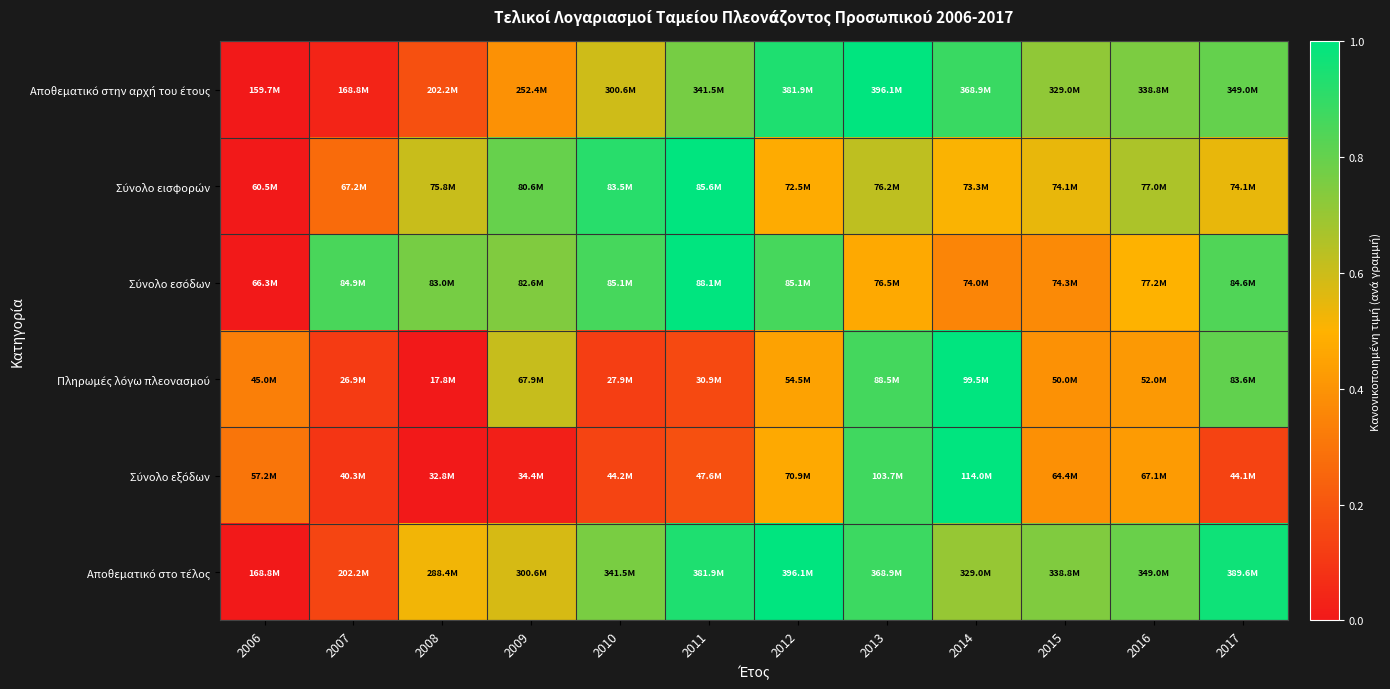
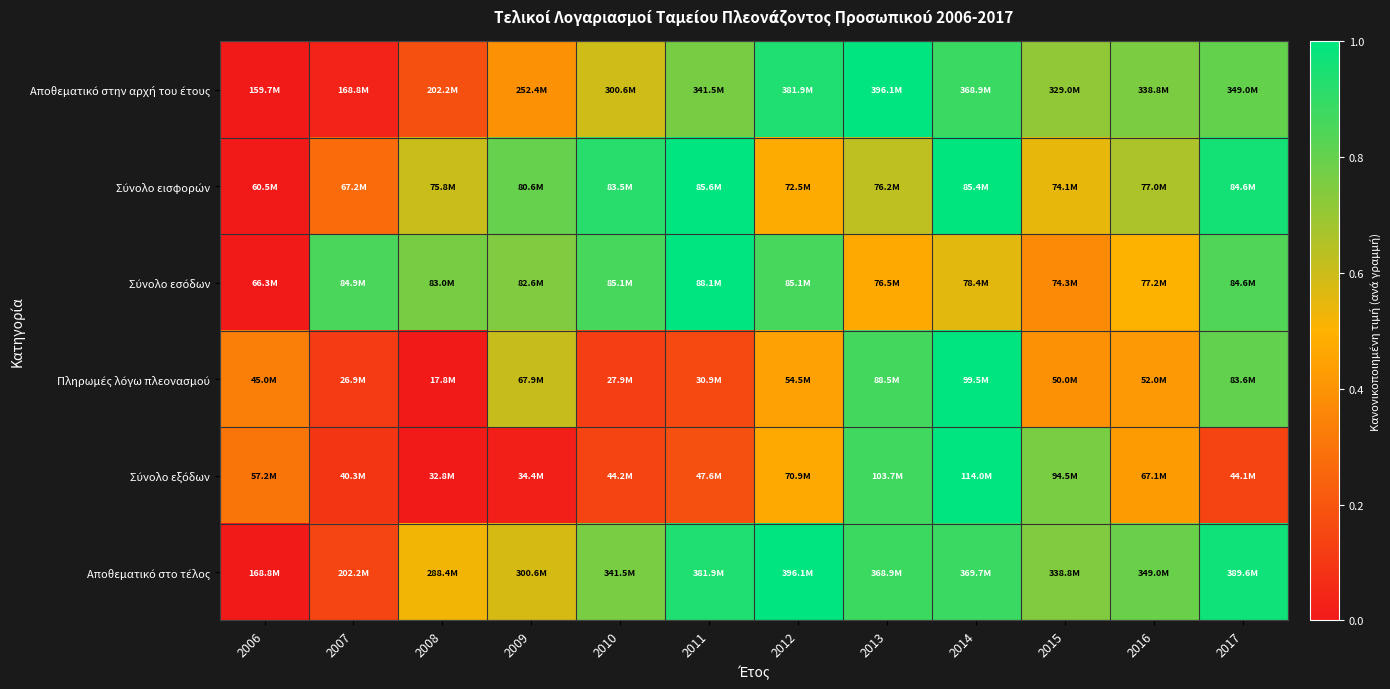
Σύνολο εισφορών, 2014: 73.3M -> 85.4M
Σύνολο εισφορών, 2017: 74.1M -> 84.6M
Σύνολο εσόδων, 2014: 74.0M -> 78.4M
Σύνολο εξόδων, 2015: 64.4M -> 94.5M
Αποθεματικό στο τέλος, 2014: 329.0M -> 369.7M
